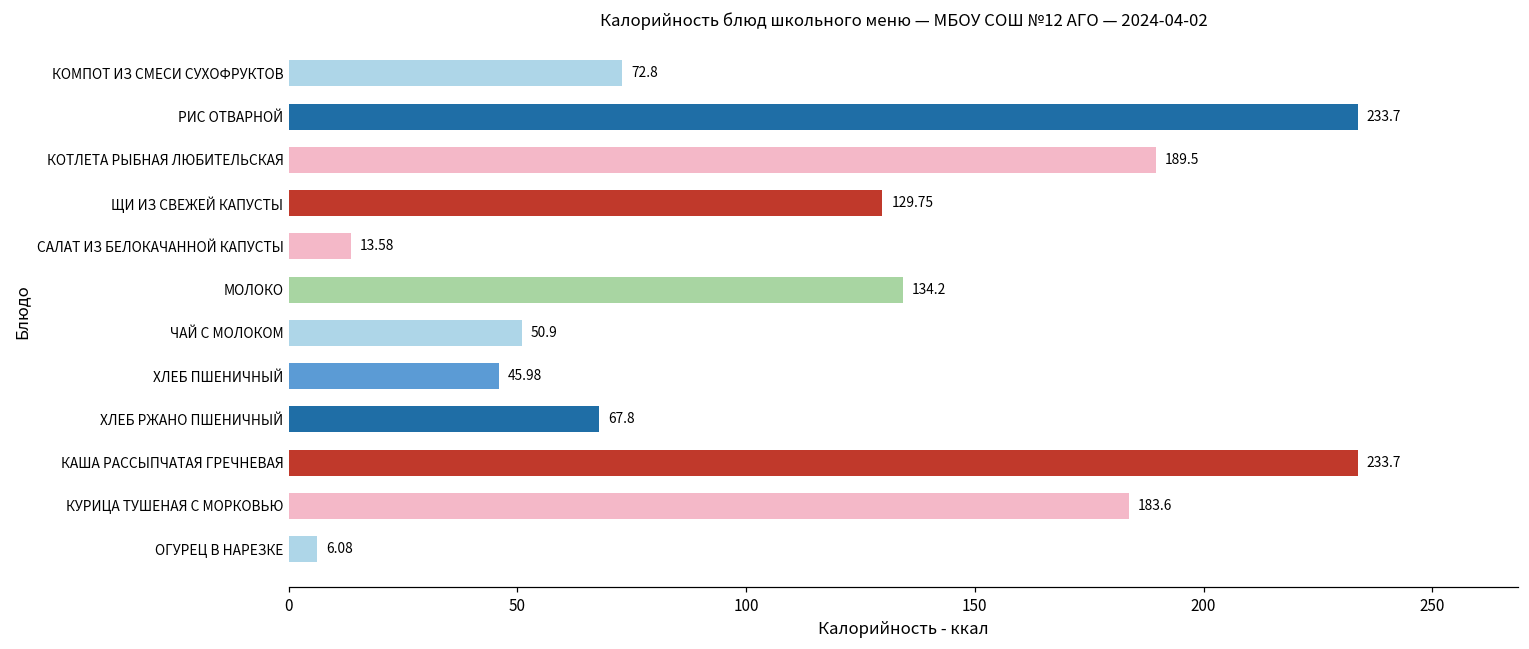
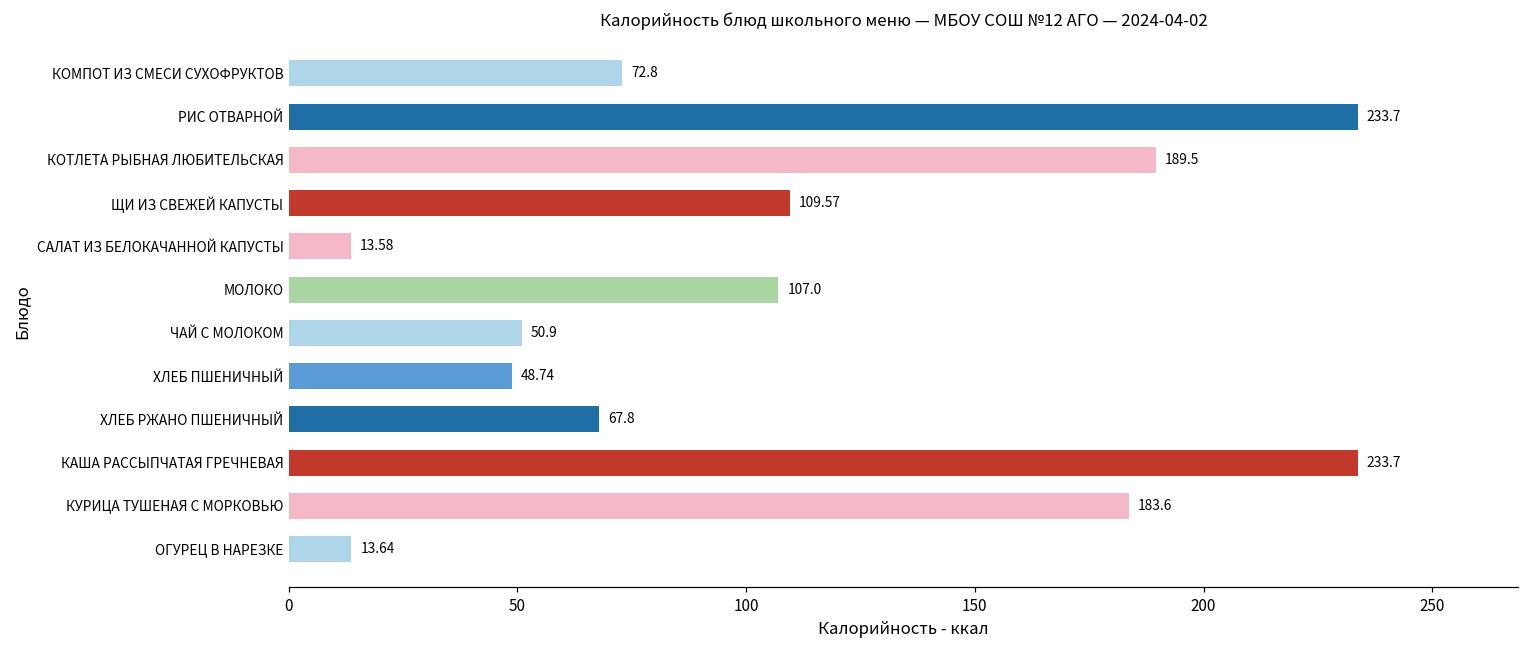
ЩИ ИЗ СВЕЖЕЙ КАПУСТЫ: 129.75 -> 109.57
МОЛОКО: 134.2 -> 107.0
ХЛЕБ ПШЕНИЧНЫЙ: 45.98 -> 48.74
ОГУРЕЦ В НАРЕЗКЕ: 6.08 -> 13.64
